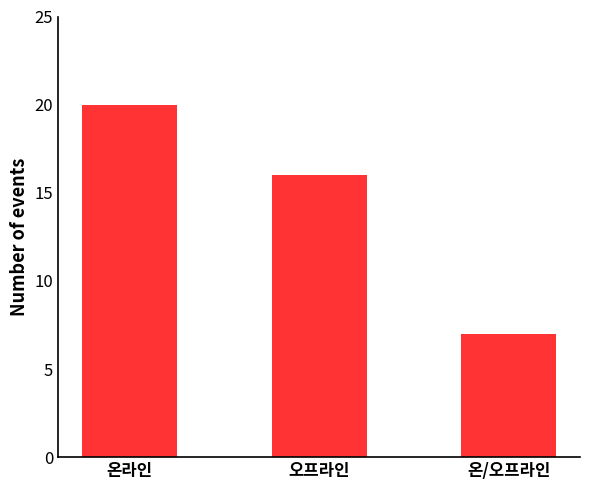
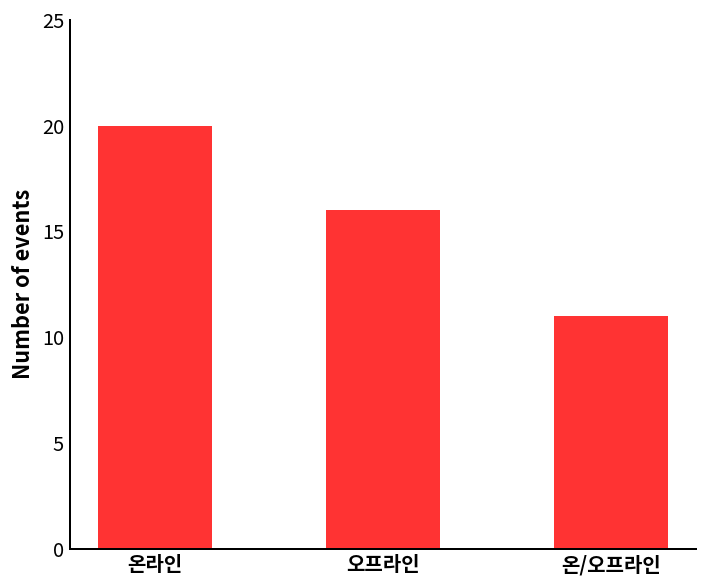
온/오프라인: 7 -> 11
